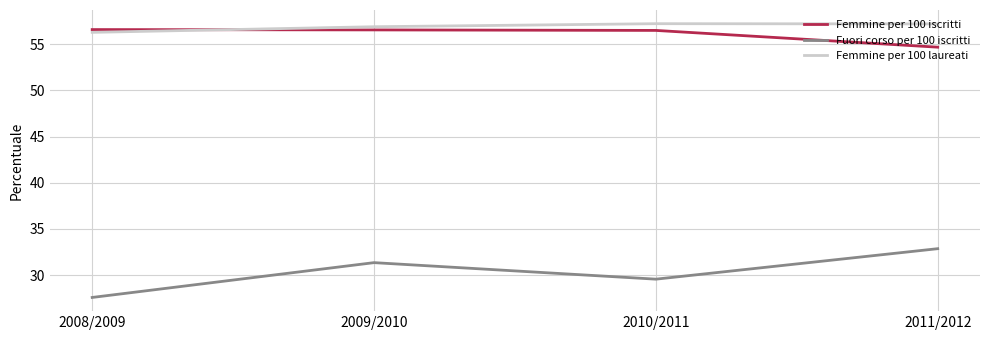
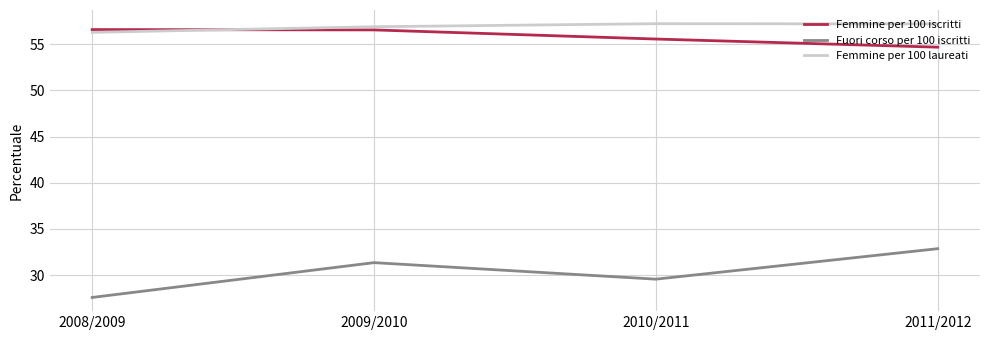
Femmine per 100 iscritti, 2010/2011: 56.5 -> 55.6
